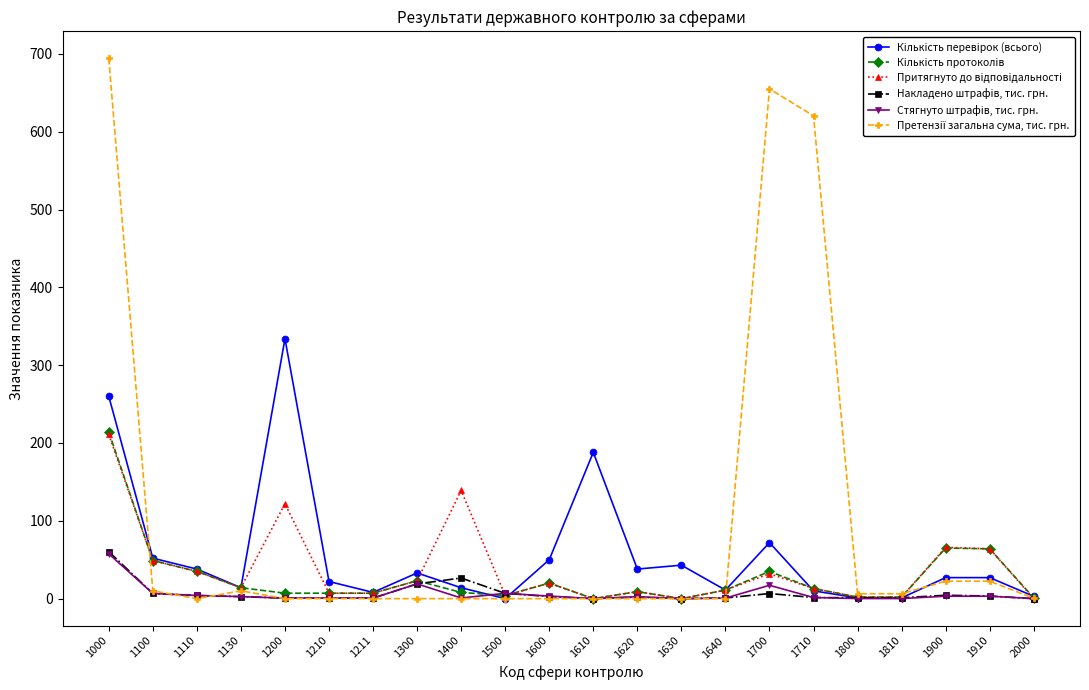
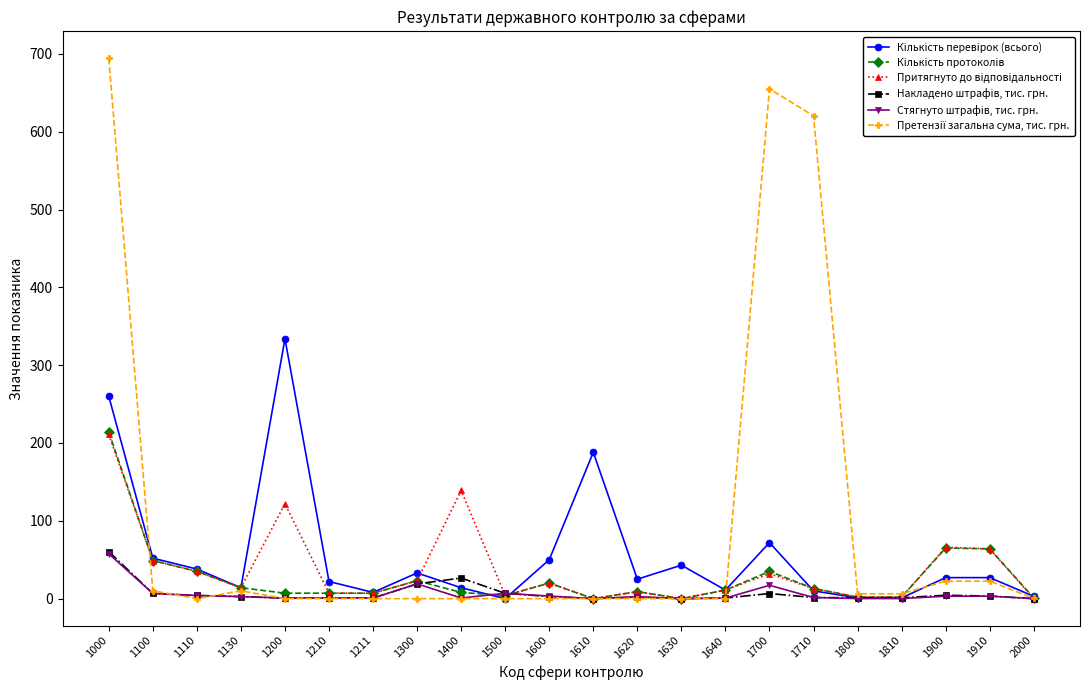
Кількість перевірок (всього), 1620: 40 -> 30
